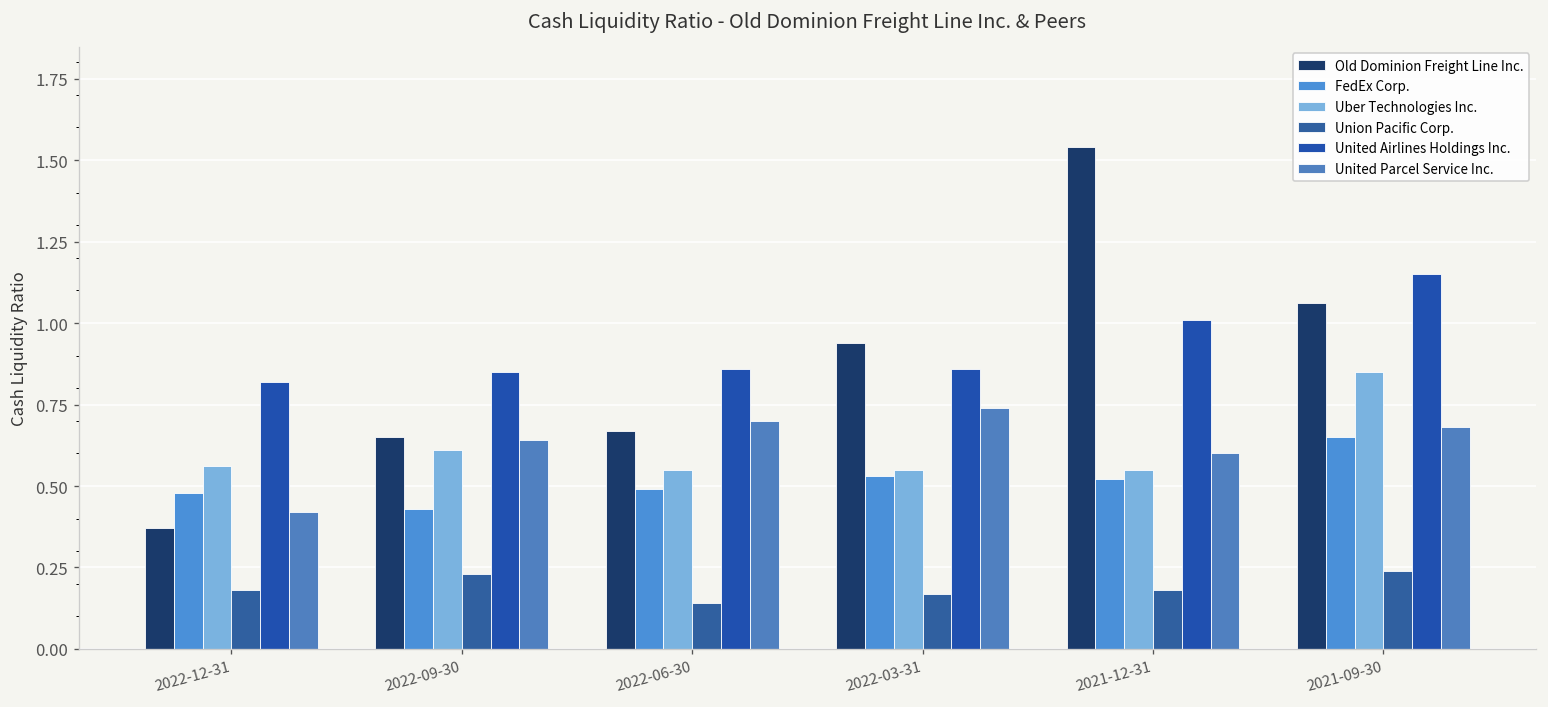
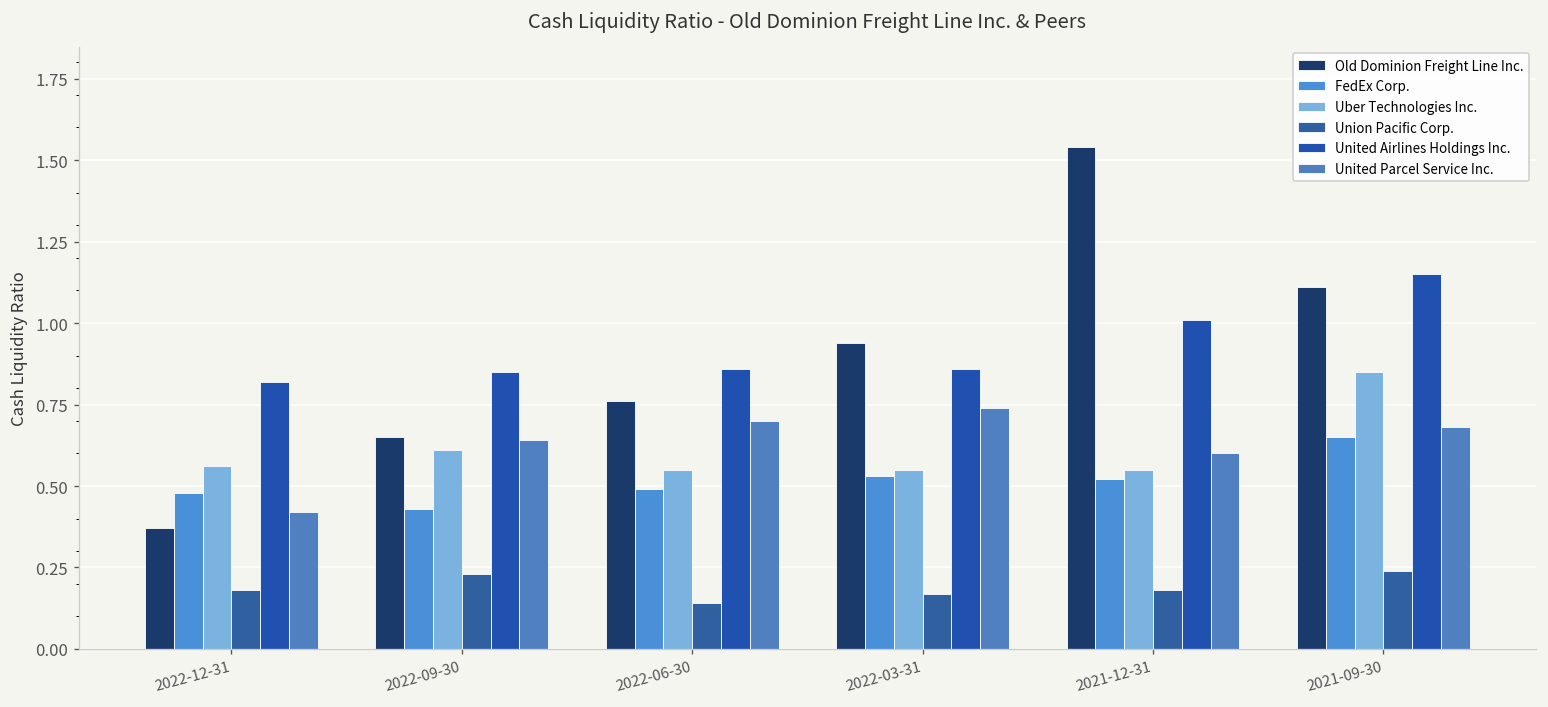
Old Dominion Freight Line Inc., 2022-06-30: 0.67 -> 0.76
Old Dominion Freight Line Inc., 2021-09-30: 1.06 -> 1.11
